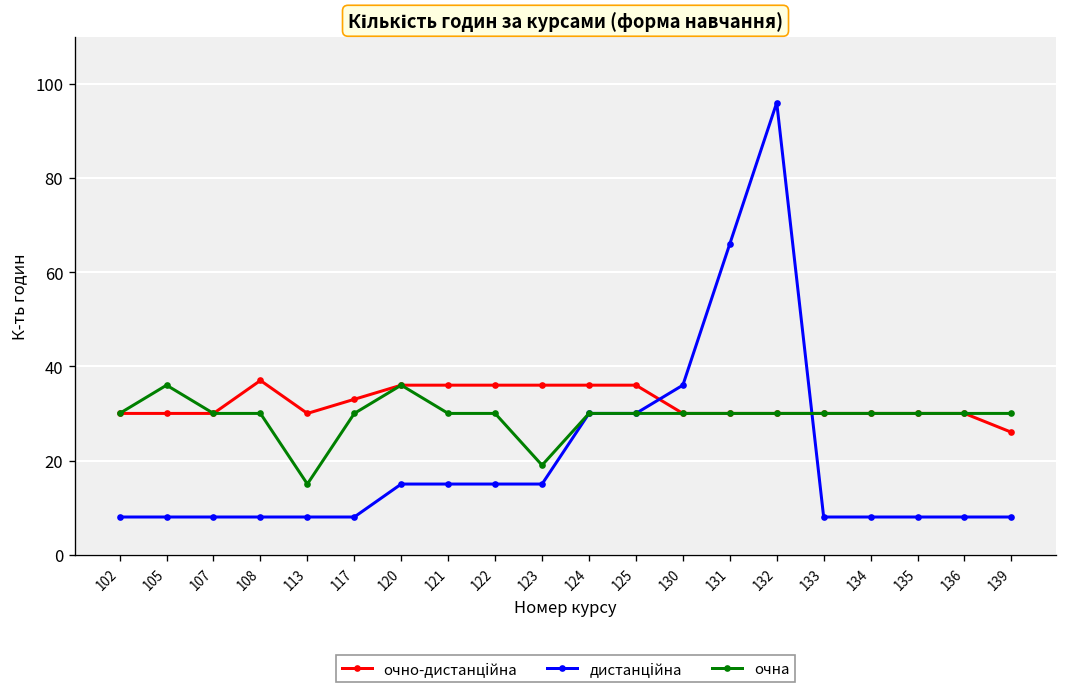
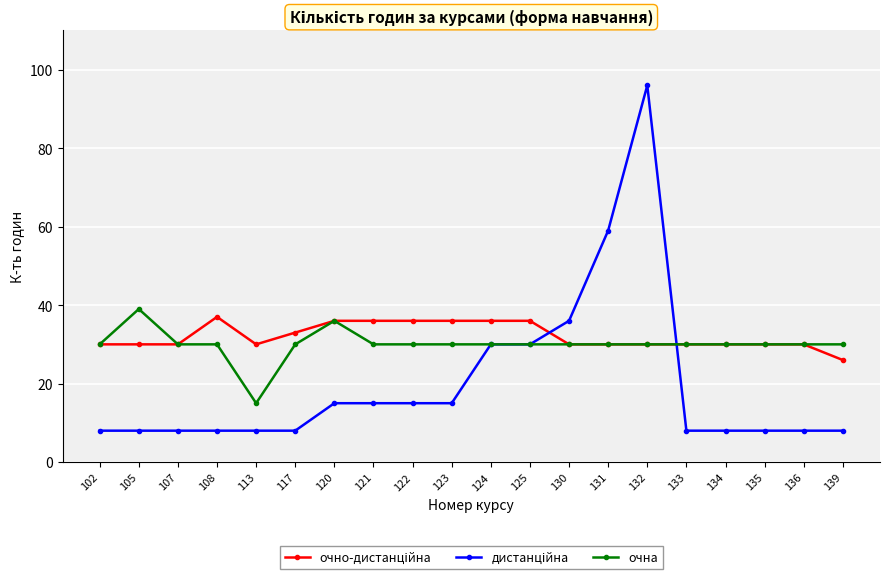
очна, 105: 36 -> 39
очна, 123: 19 -> 30
дистанційна, 131: 66 -> 59
